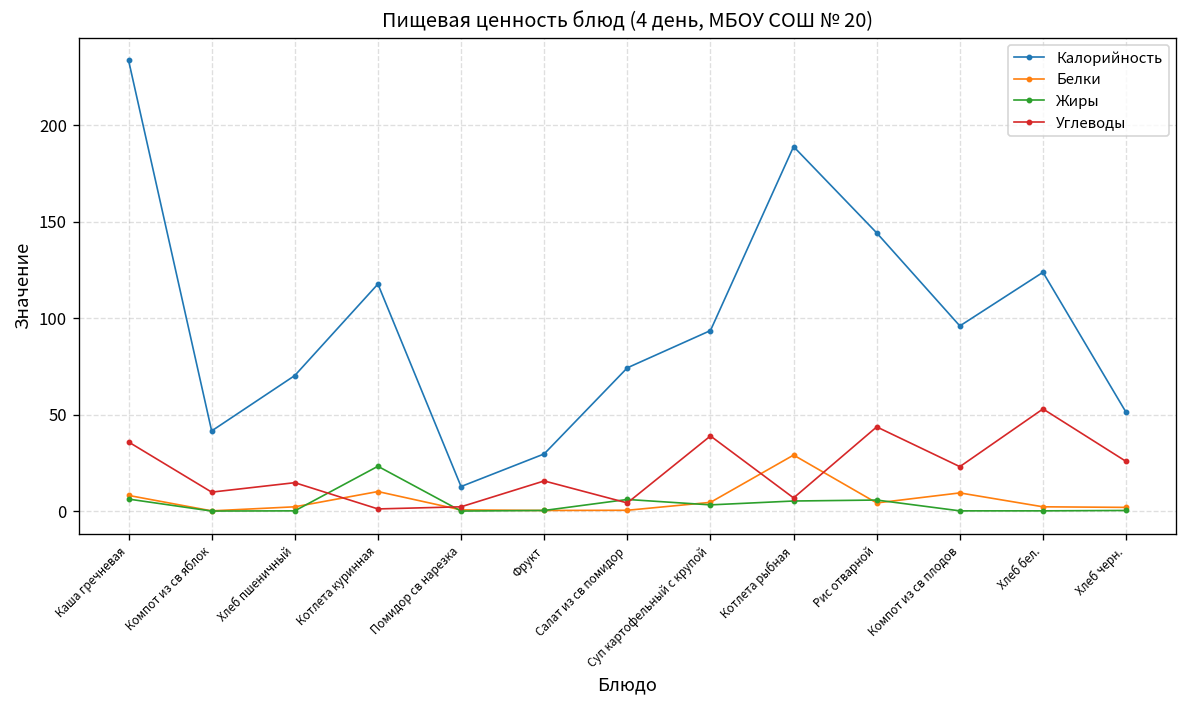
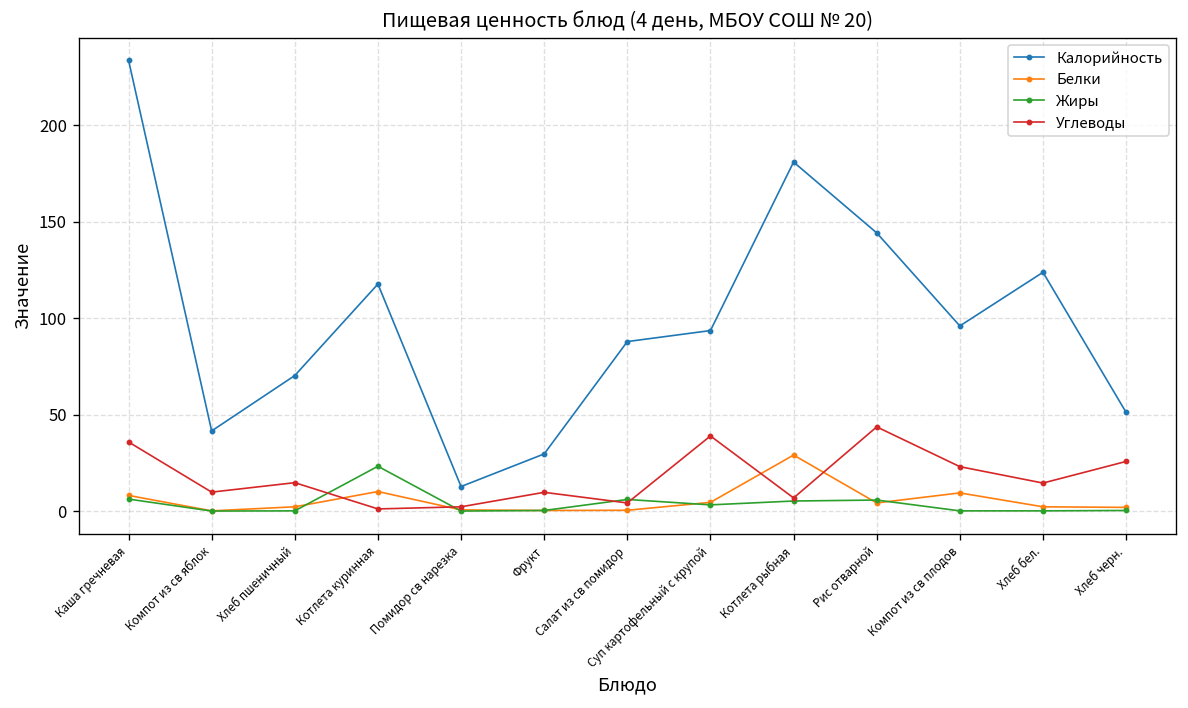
Углеводы, Фрукт: 16 -> 10
Калорийность, Салат из св помидор: 74 -> 88
Калорийность, Котлета рыбная: 189 -> 181
Углеводы, Хлеб бел.: 53 -> 15
